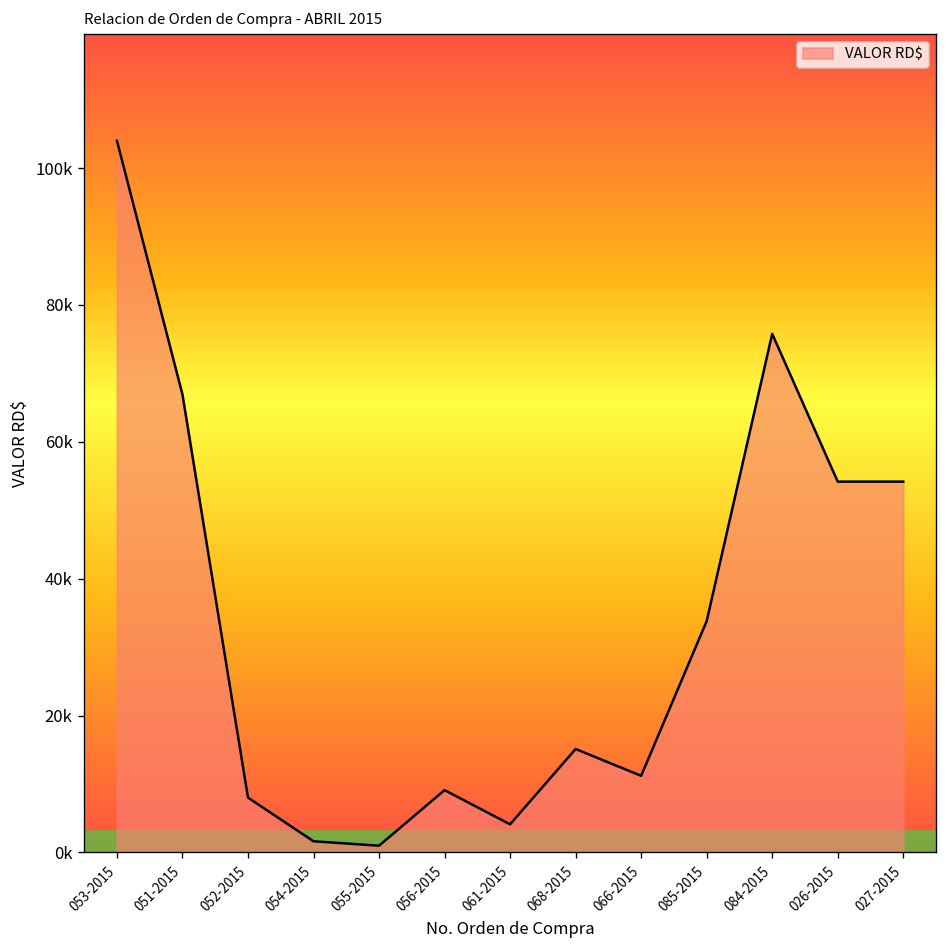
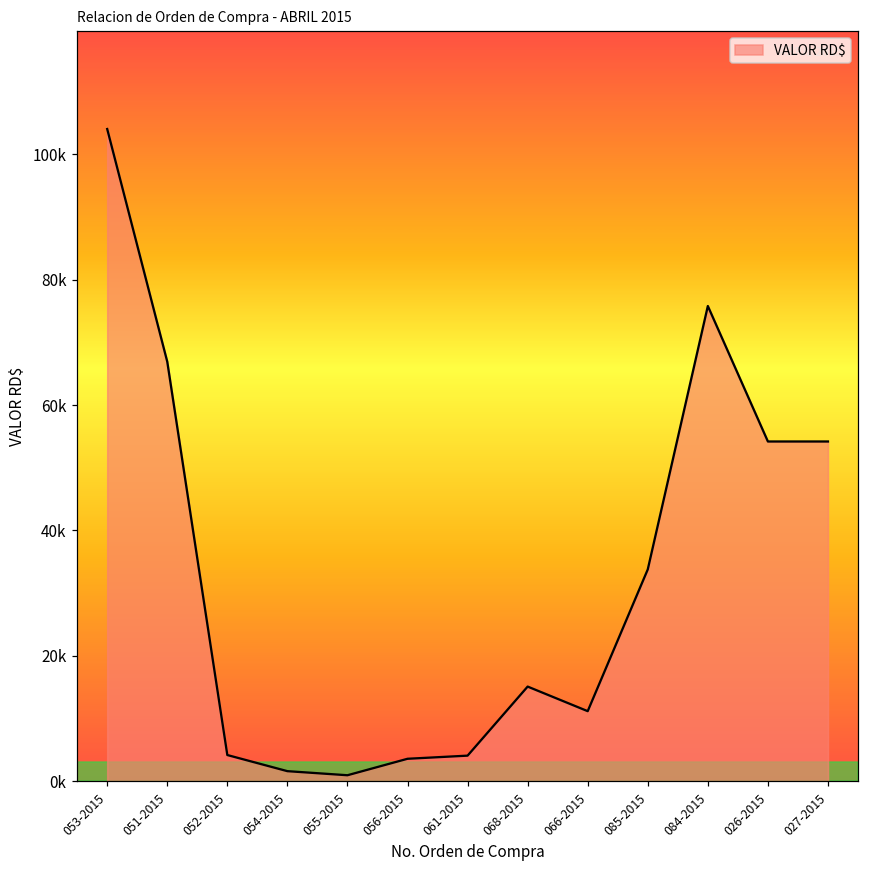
052-2015: 8000 -> 4000
056-2015: 9000 -> 4000
